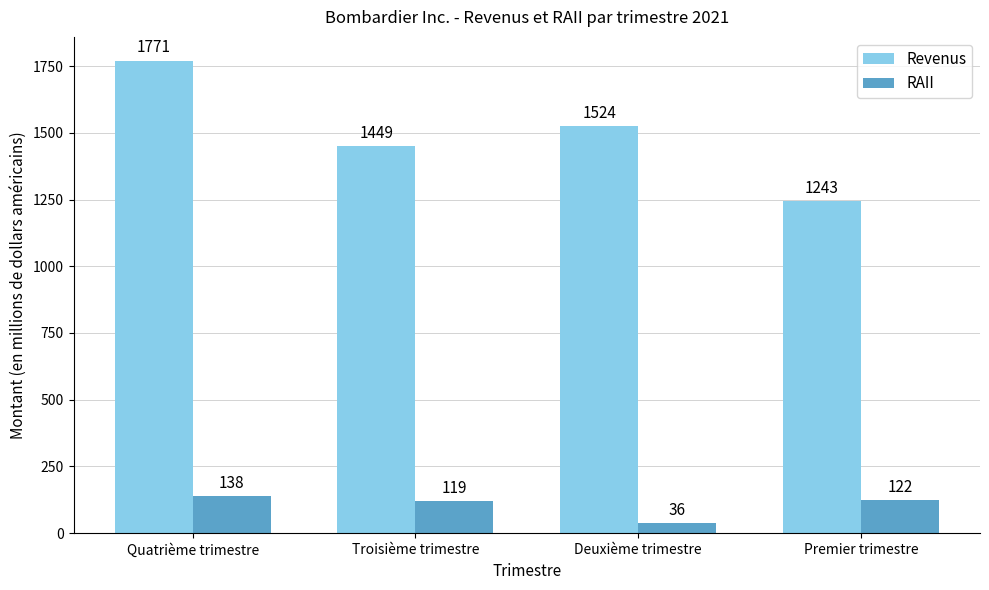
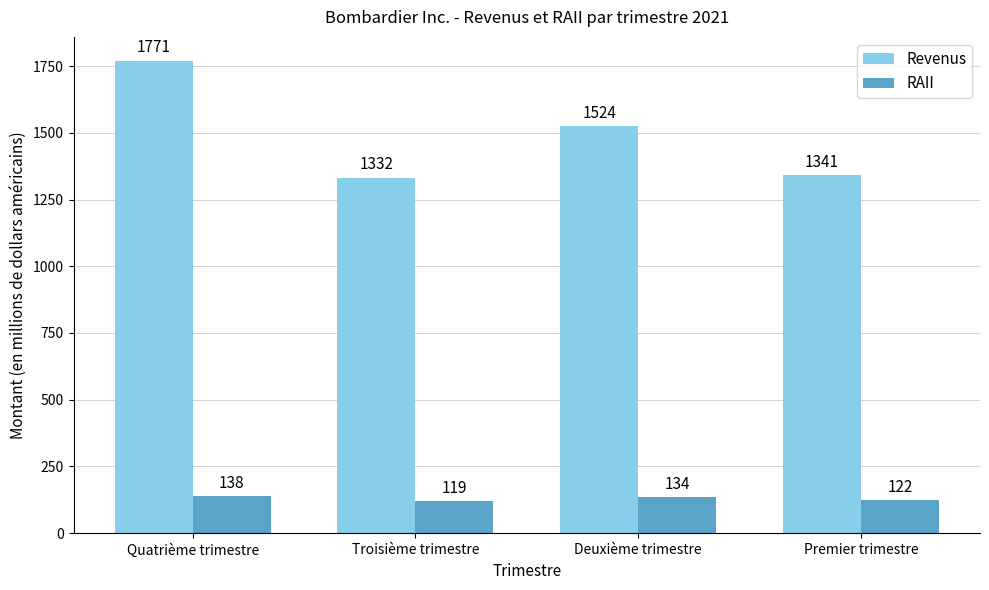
Revenus, Troisième trimestre: 1449 -> 1332
RAII, Deuxième trimestre: 36 -> 134
Revenus, Premier trimestre: 1243 -> 1341
